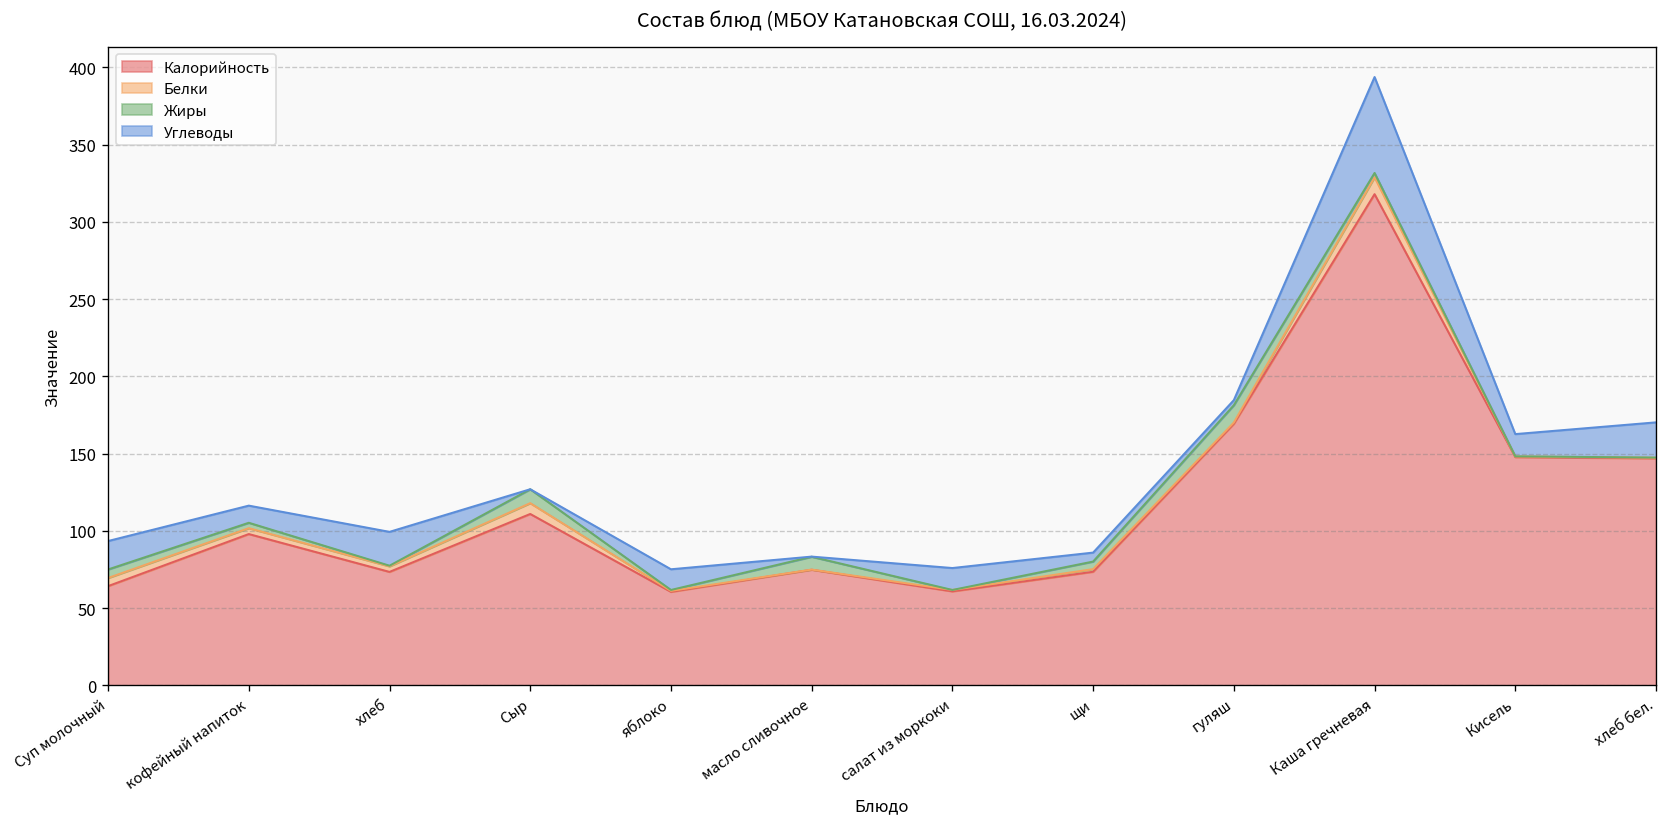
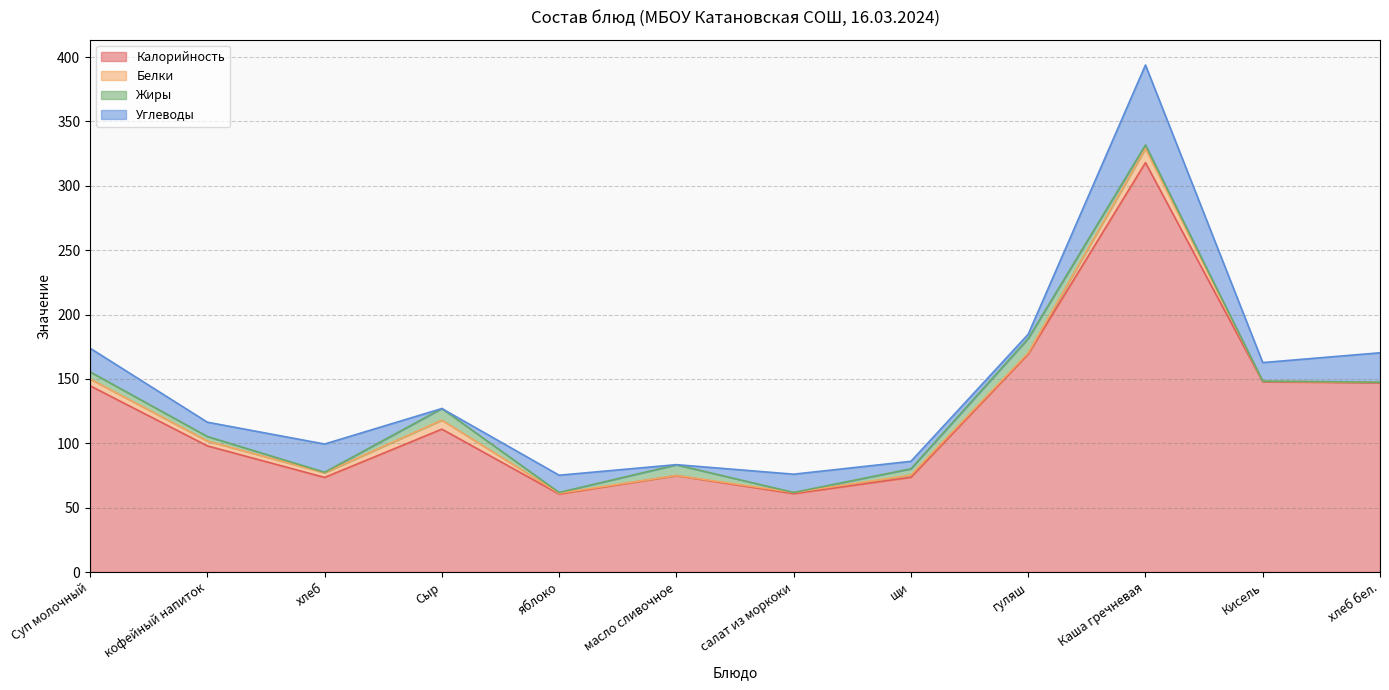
Калорийность, Суп молочный: 64 -> 145
